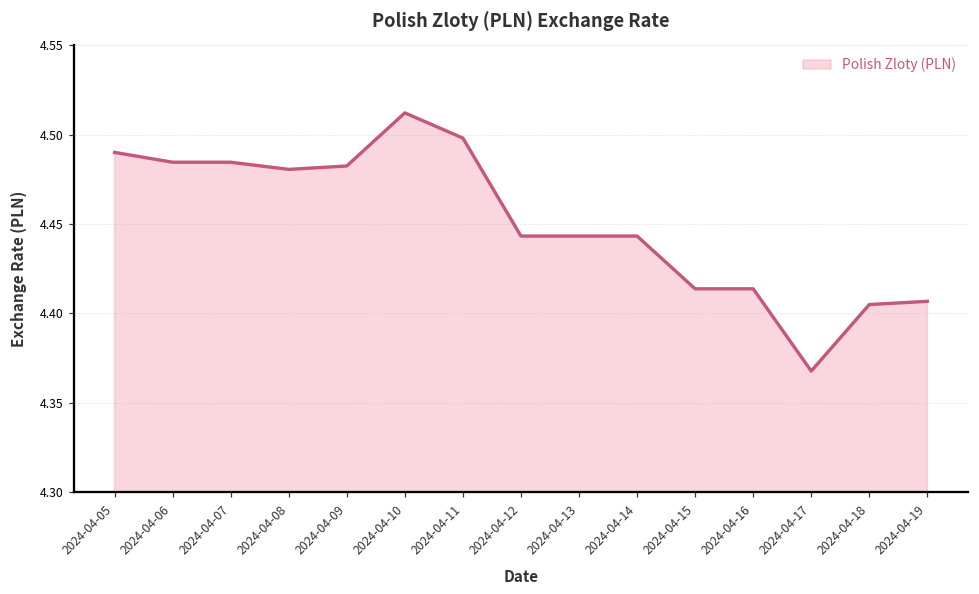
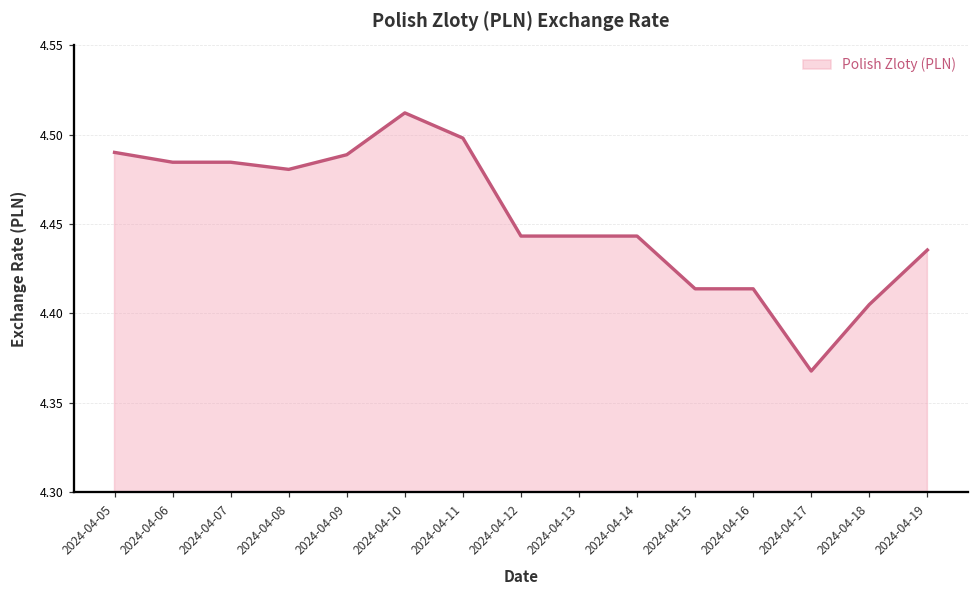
2024-04-09: 4.483 -> 4.489
2024-04-19: 4.407 -> 4.436
